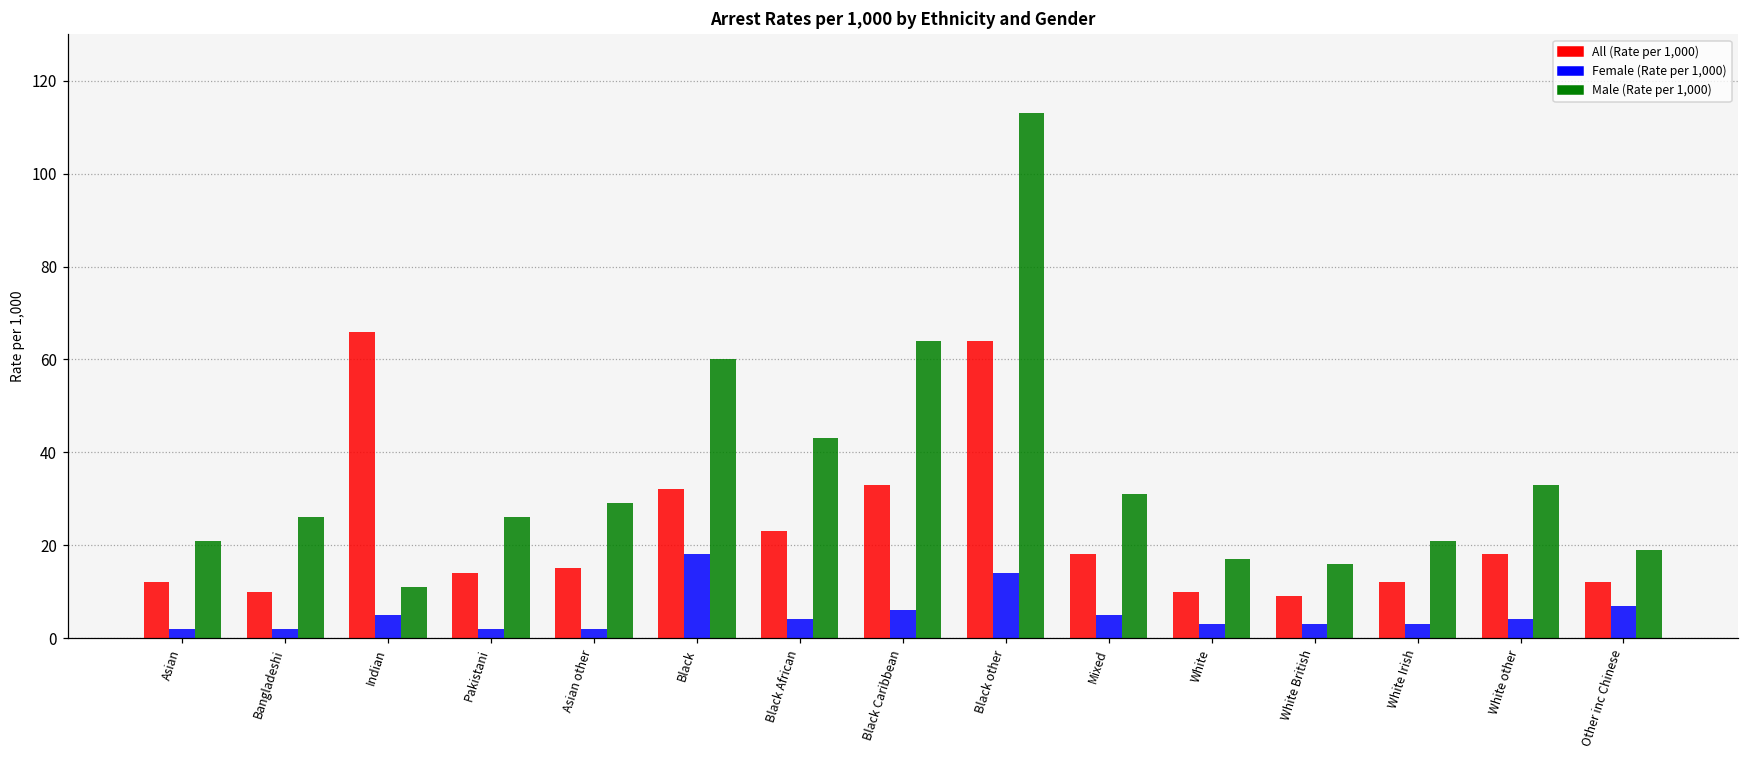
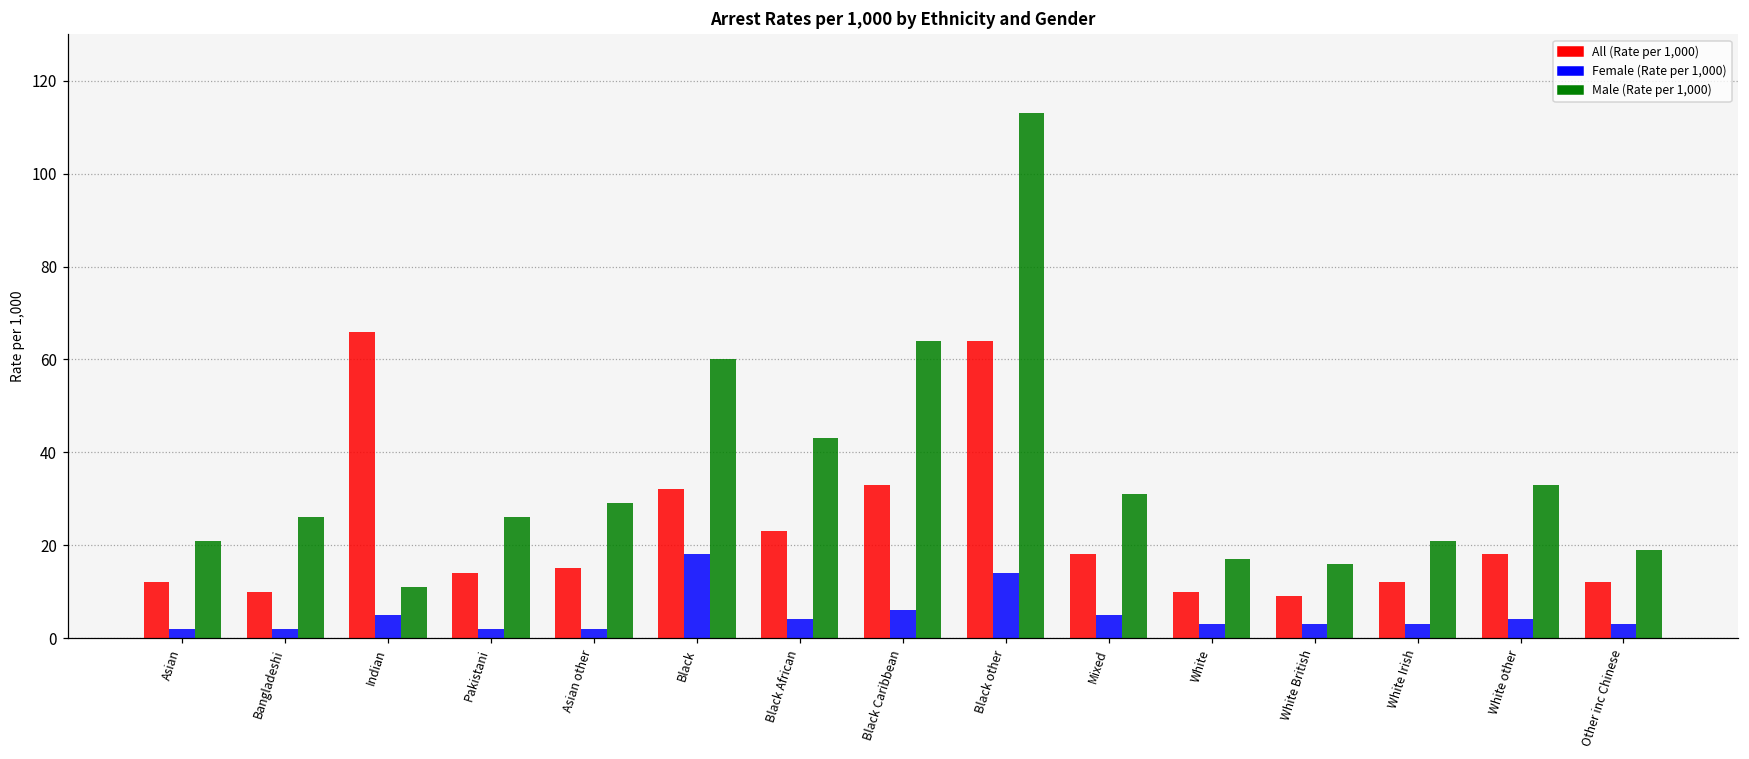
Female (Rate per 1,000), Other inc Chinese: 7 -> 3
